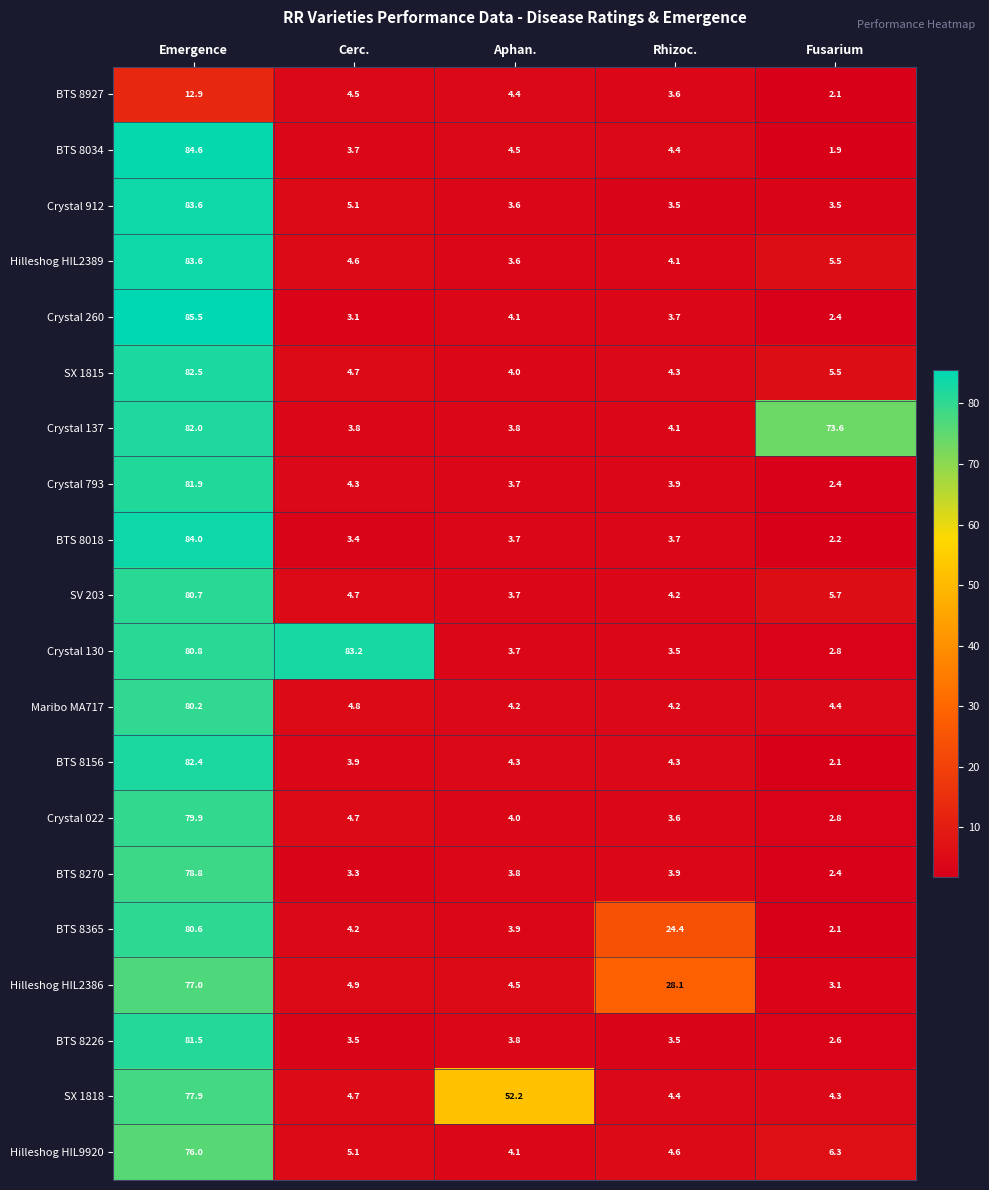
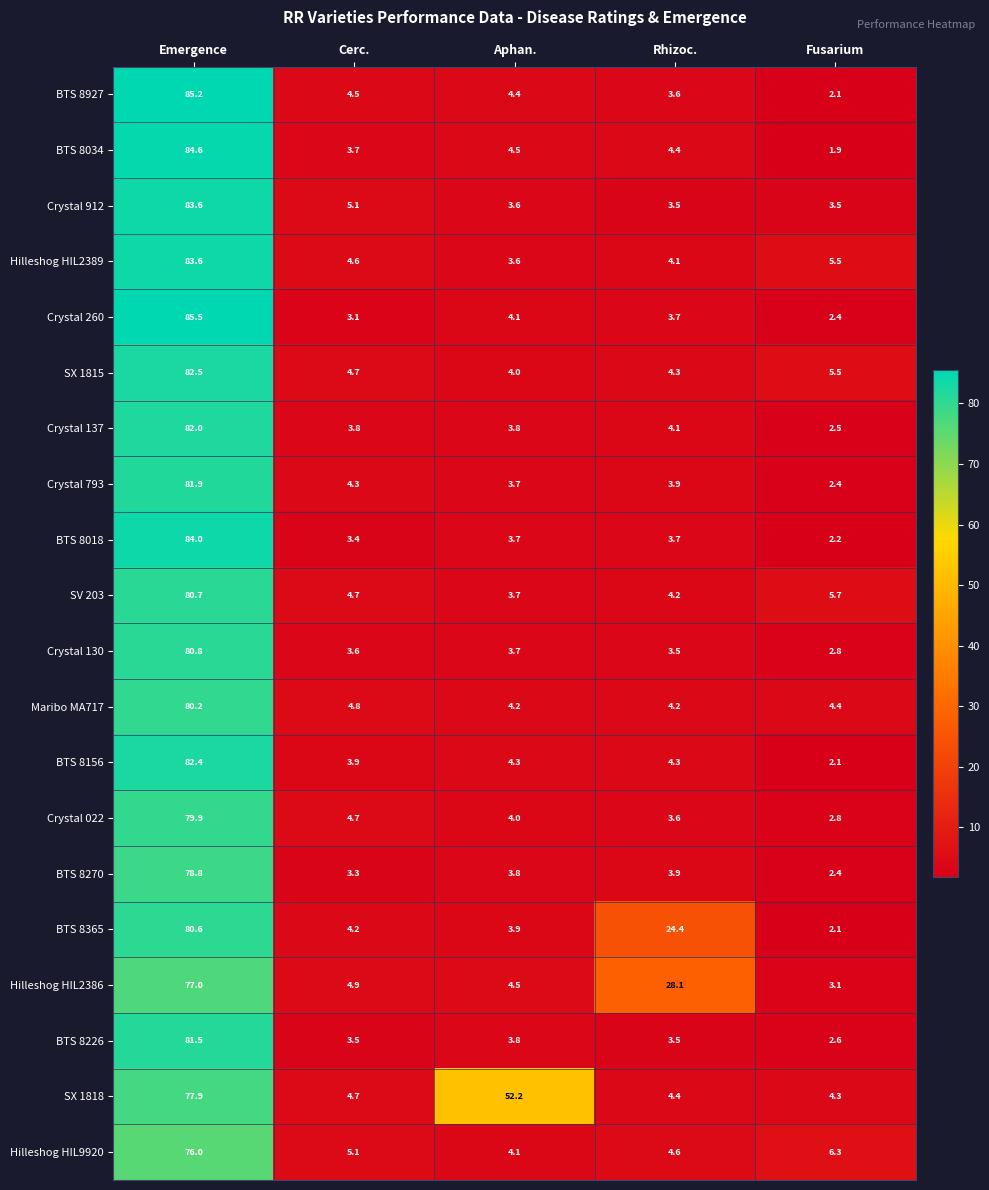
BTS 8927, Emergence: 12.9 -> 85.2
Crystal 137, Fusarium: 73.6 -> 2.5
Crystal 130, Cerc.: 83.2 -> 3.6
